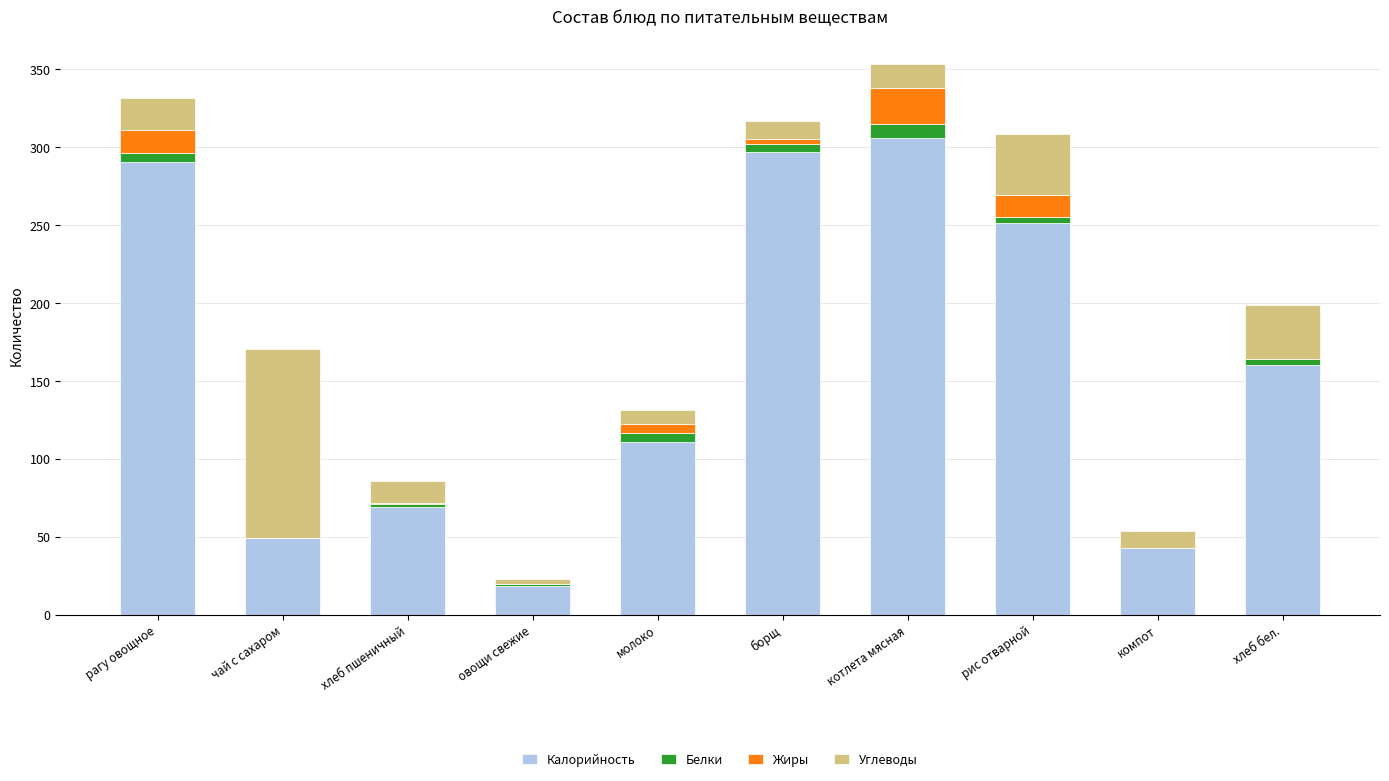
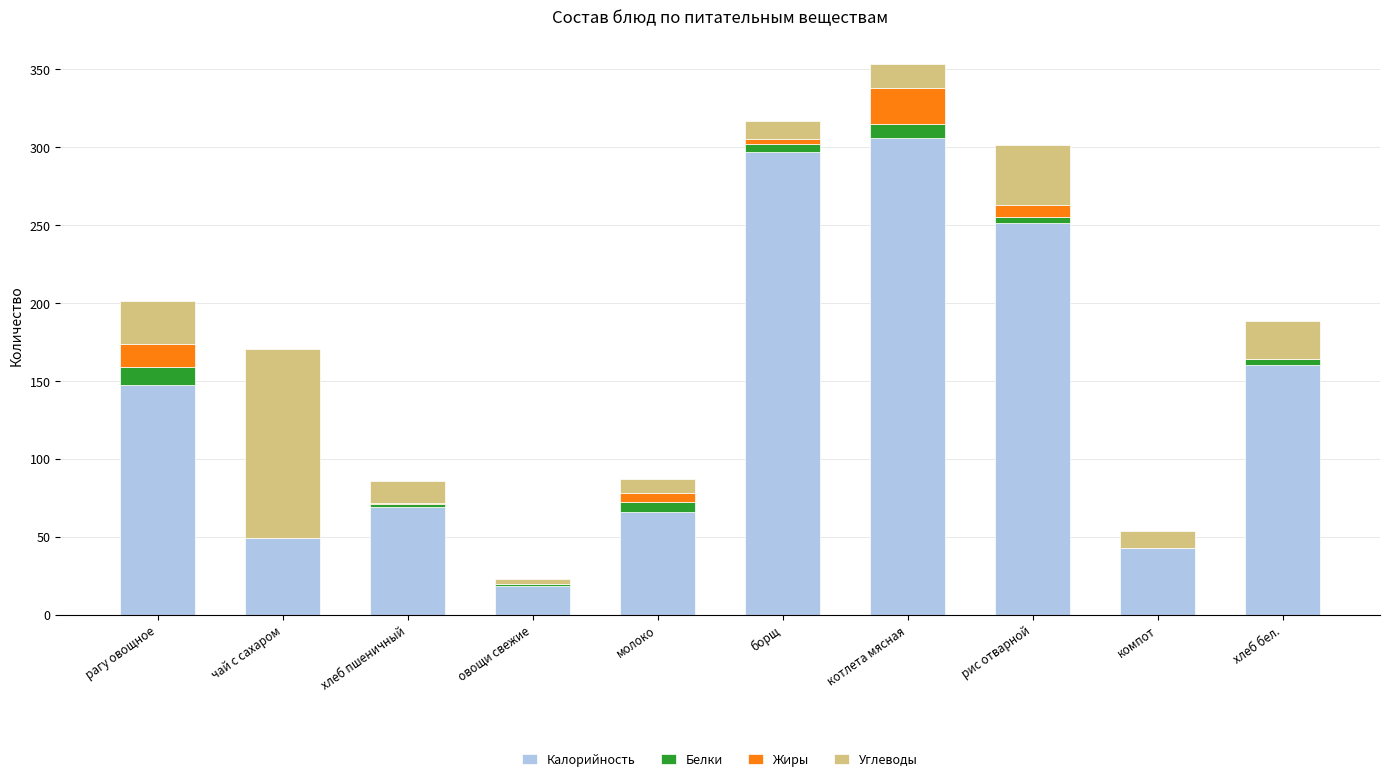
Калорийность, рагу овощное: 291 -> 148
Белки, рагу овощное: 6 -> 11
Углеводы, рагу овощное: 20 -> 28
Калорийность, молоко: 111 -> 66
Жиры, рис отварной: 14 -> 7
Углеводы, хлеб бел.: 35 -> 24
